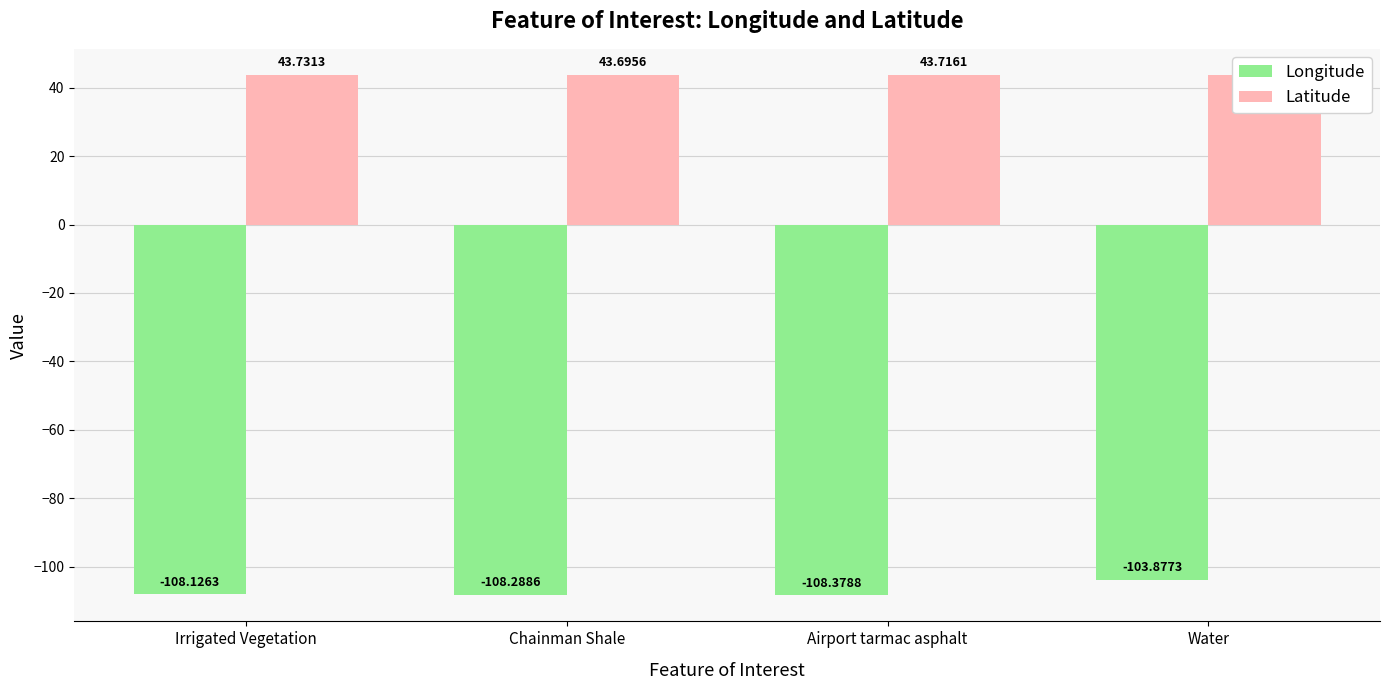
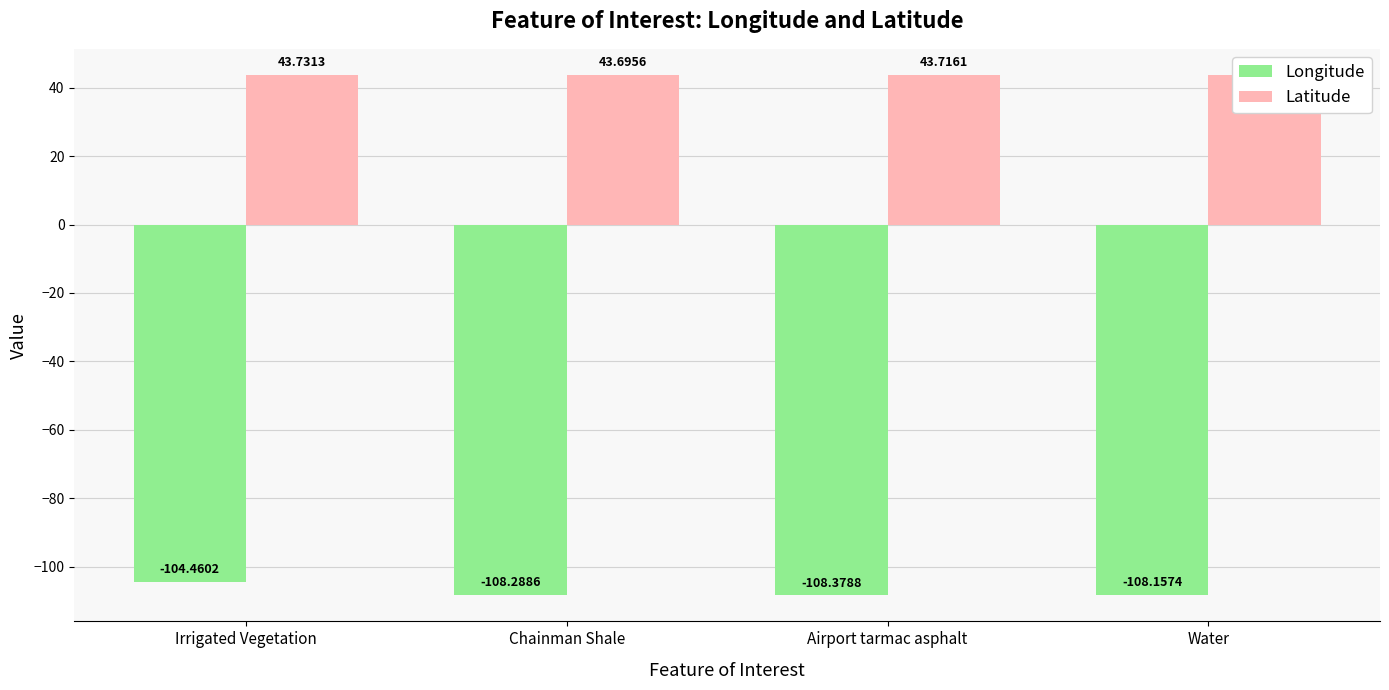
Longitude, Irrigated Vegetation: -108.1263 -> -104.4602
Longitude, Water: -103.8773 -> -108.1574
